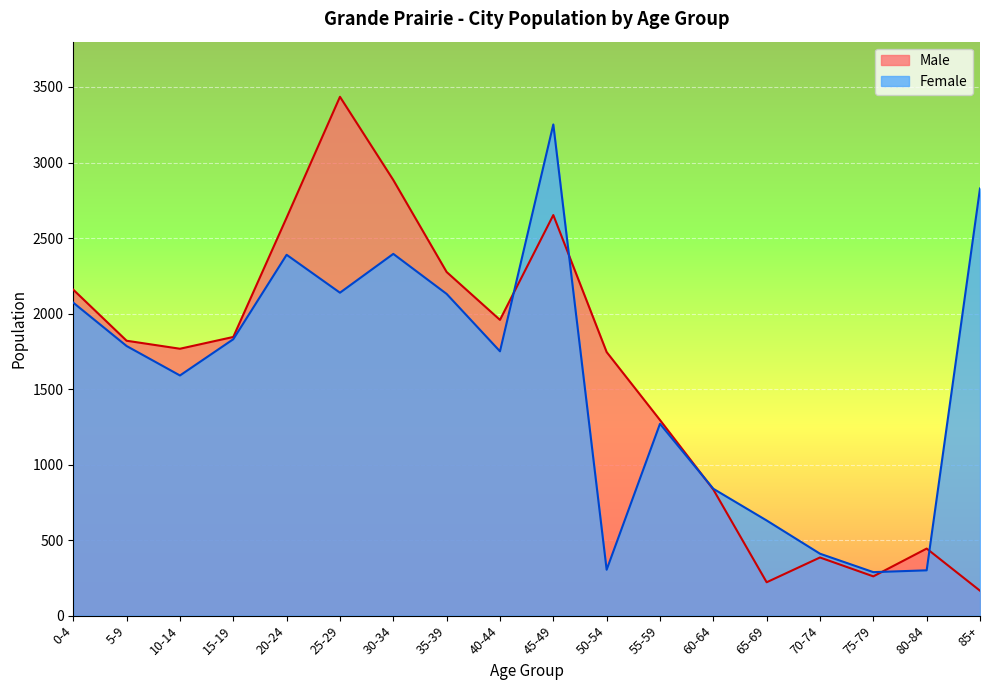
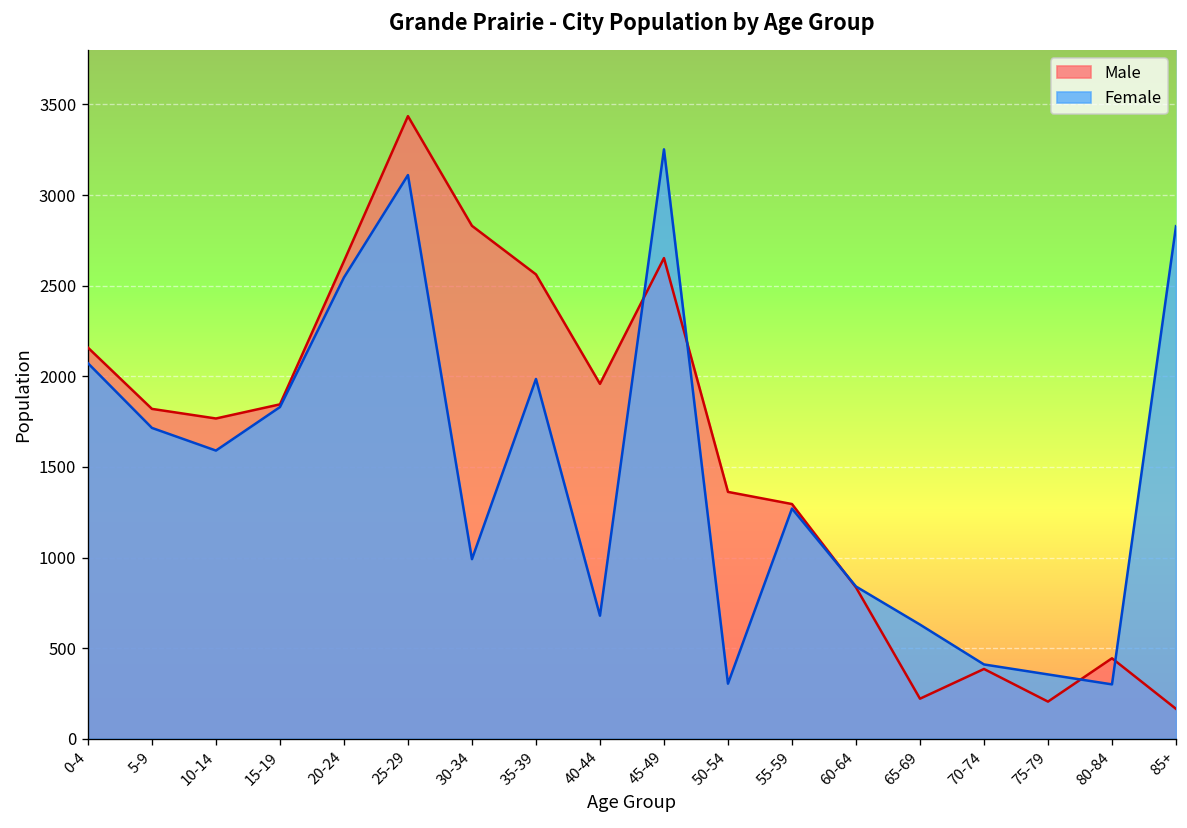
Female, 5-9: 1790 -> 1720
Female, 20-24: 2390 -> 2550
Female, 25-29: 2140 -> 3110
Male, 30-34: 2880 -> 2830
Female, 30-34: 2400 -> 990
Male, 35-39: 2280 -> 2560
Female, 35-39: 2130 -> 1990
Female, 40-44: 1750 -> 680
Male, 50-54: 1750 -> 1360
Male, 75-79: 260 -> 210
Female, 75-79: 290 -> 360
